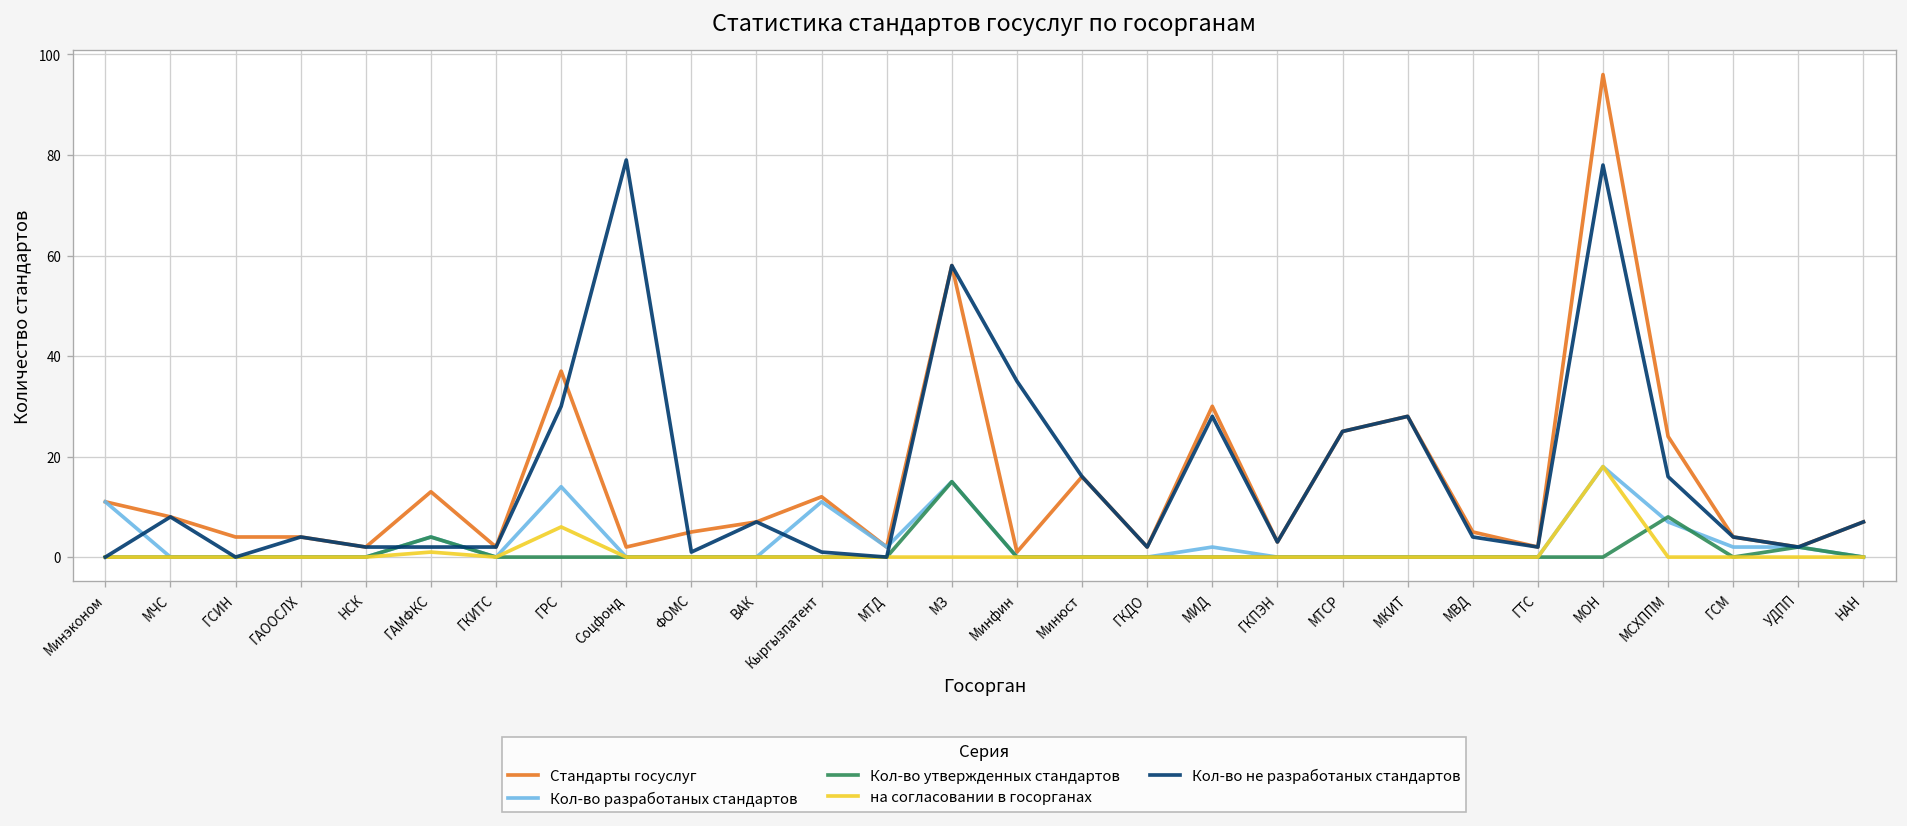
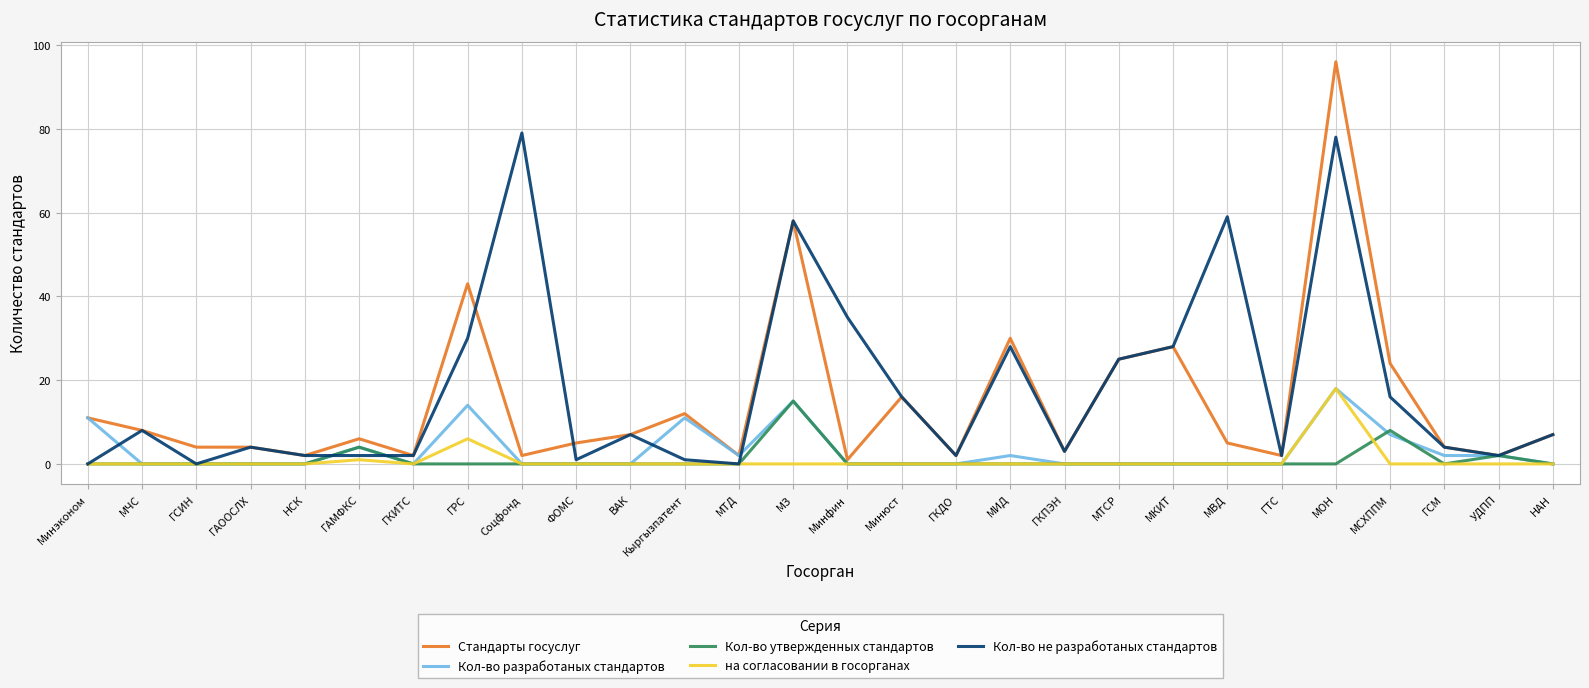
Стандарты госуслуг, ГАМФКС: 13 -> 6
Стандарты госуслуг, ГРС: 37 -> 43
Кол-во не разработаных стандартов, МВД: 4 -> 59
